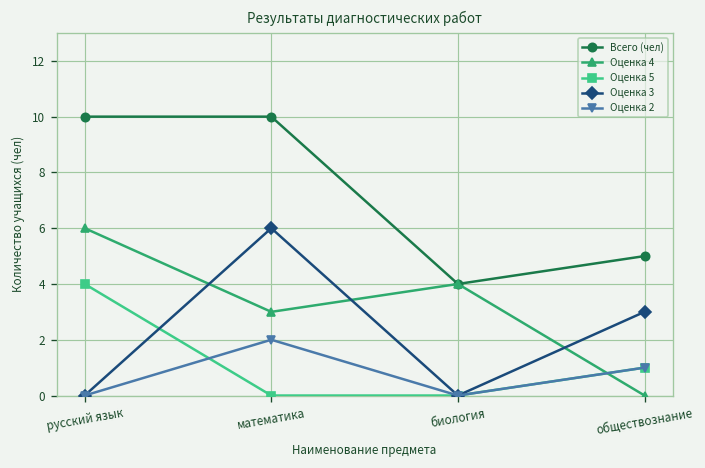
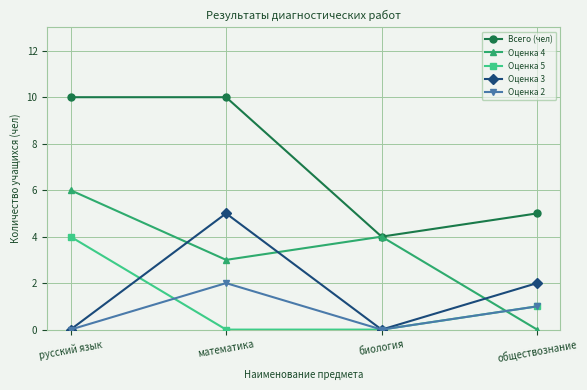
Оценка 3, математика: 6 -> 5
Оценка 3, обществознание: 3 -> 2
